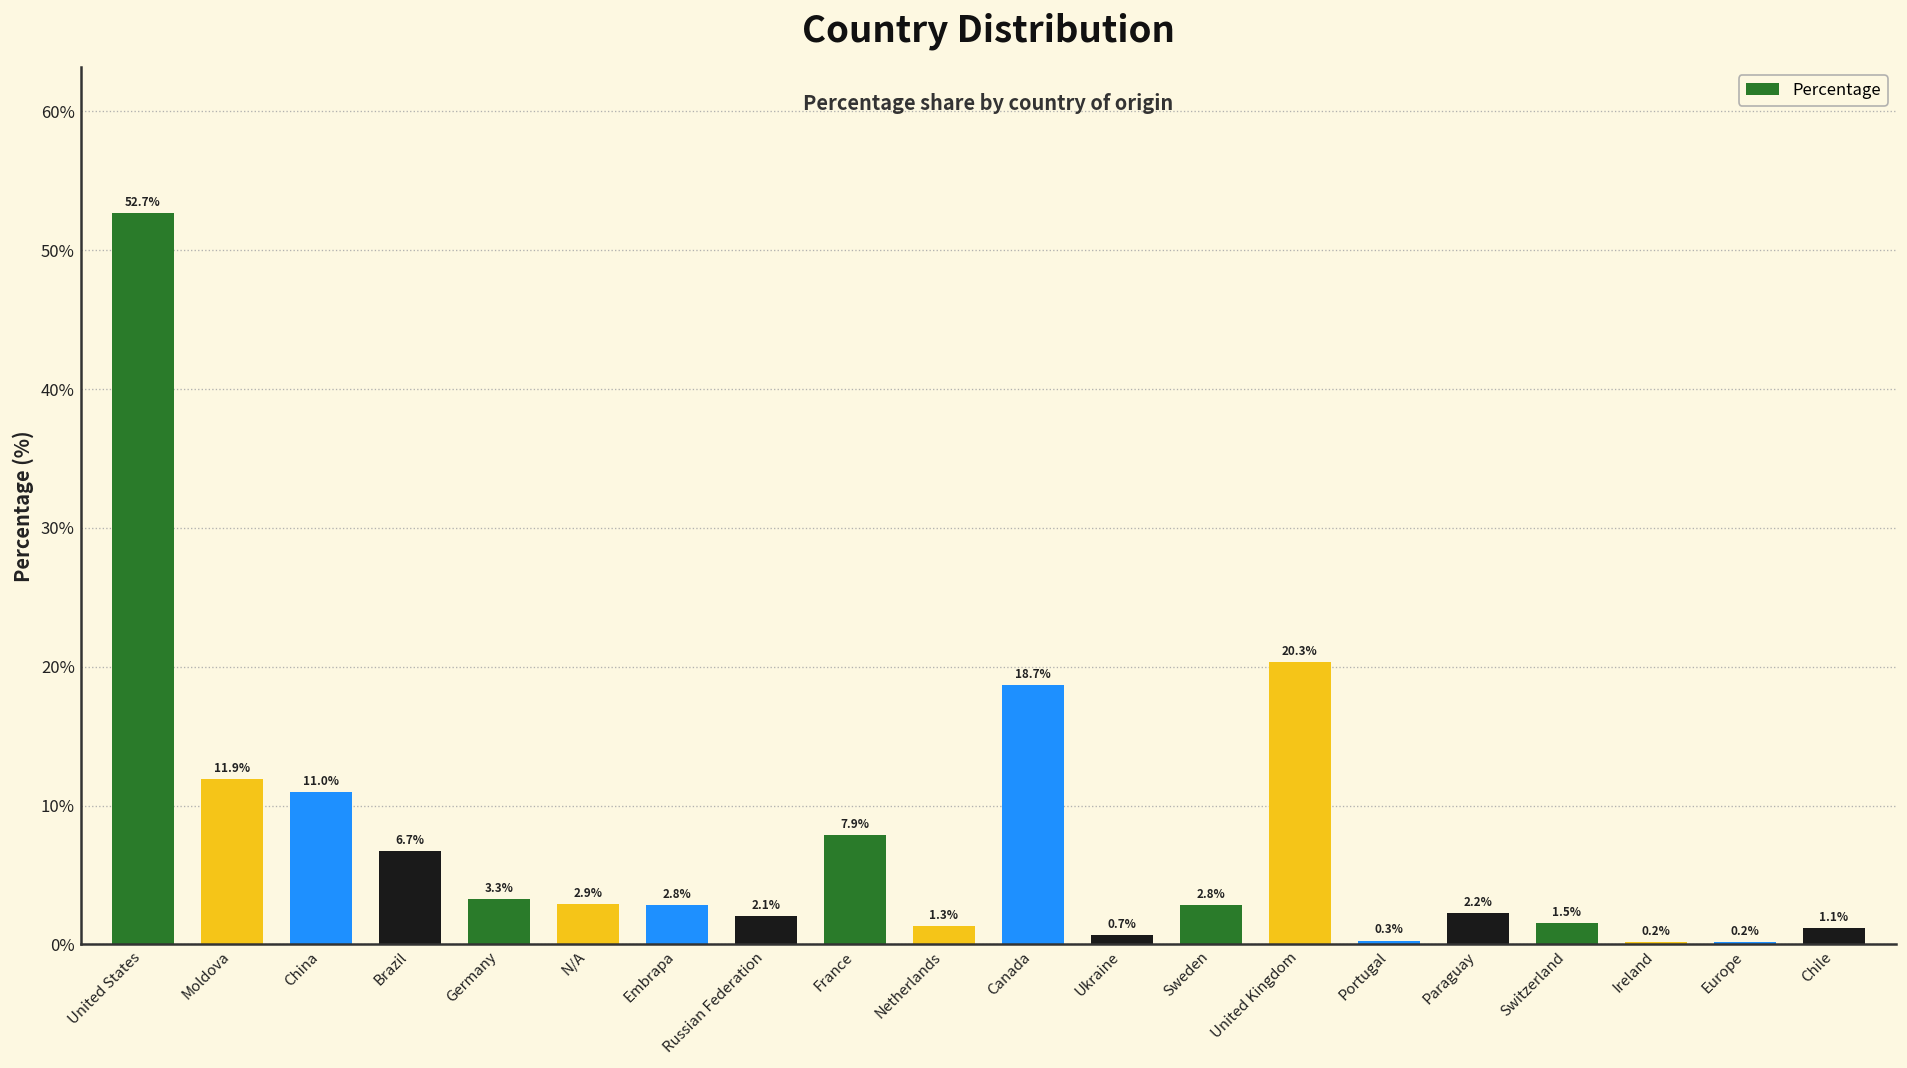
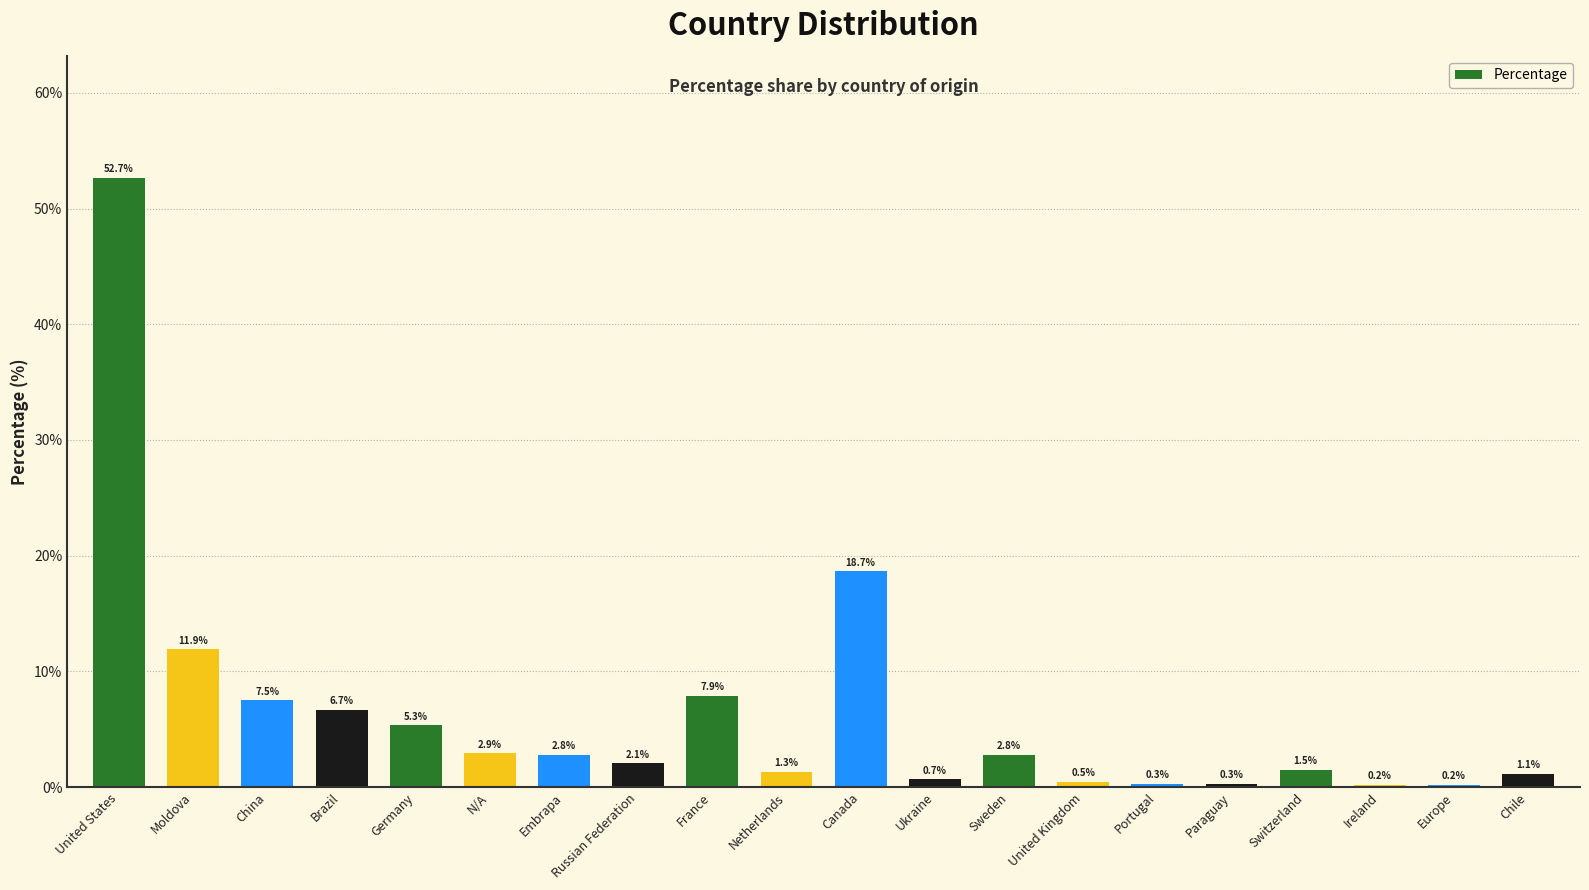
China: 11.0% -> 7.5%
Germany: 3.3% -> 5.3%
United Kingdom: 20.3% -> 0.5%
Paraguay: 2.2% -> 0.3%
